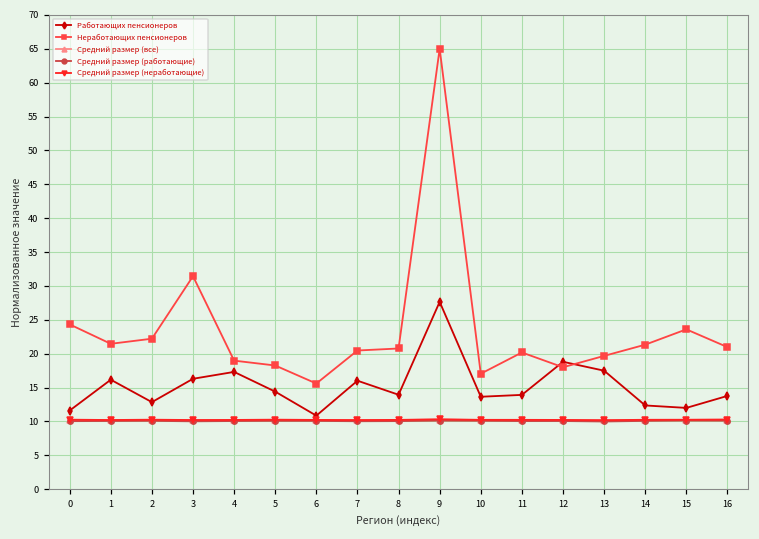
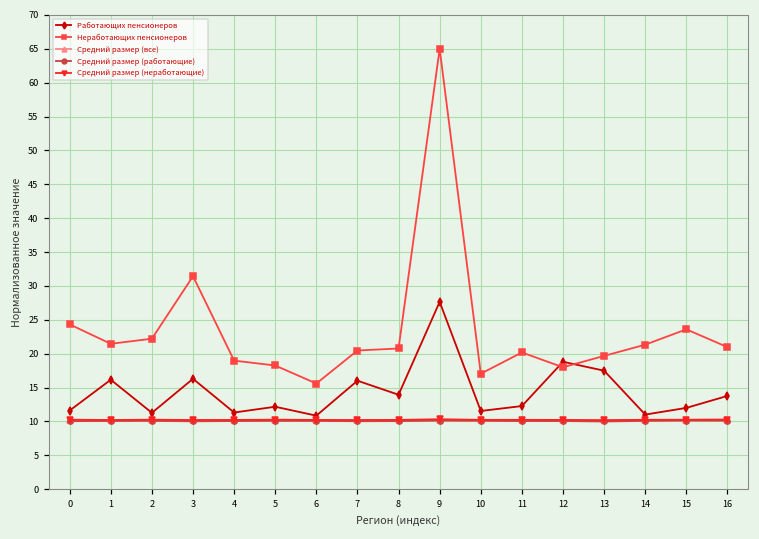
Работающих пенсионеров, 2: 13 -> 11
Работающих пенсионеров, 4: 17 -> 11
Работающих пенсионеров, 5: 14 -> 12
Работающих пенсионеров, 10: 14 -> 12
Работающих пенсионеров, 11: 14 -> 12
Работающих пенсионеров, 14: 12 -> 11
